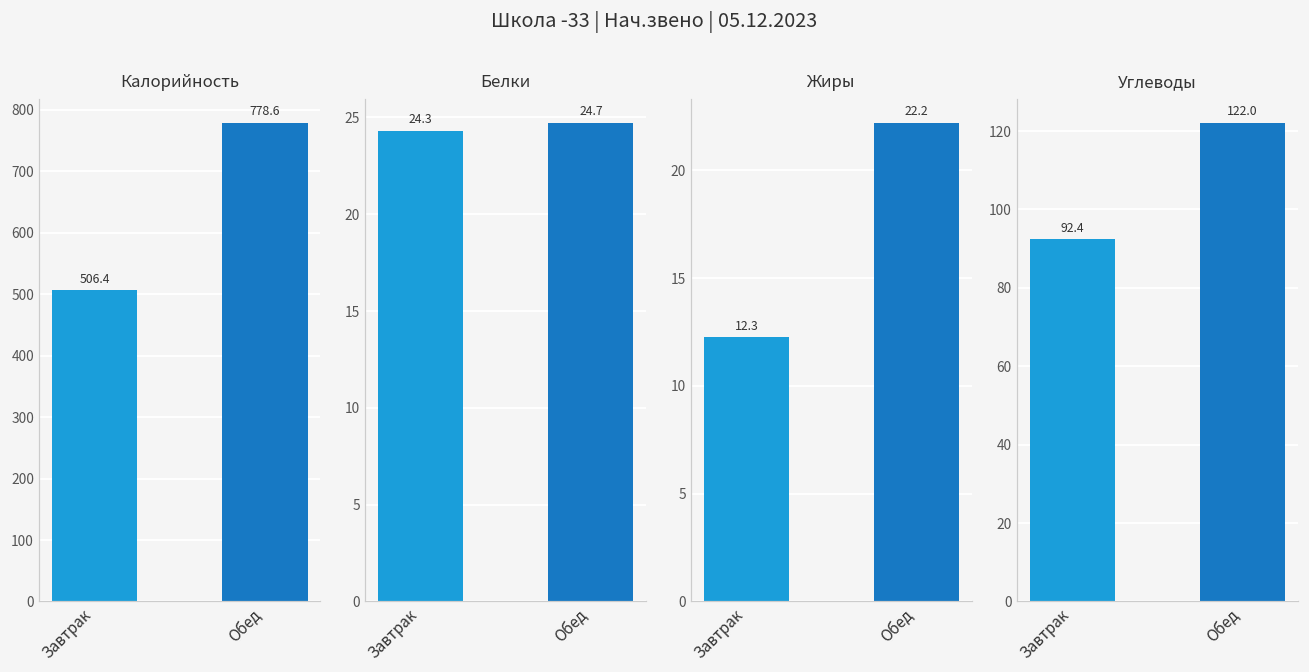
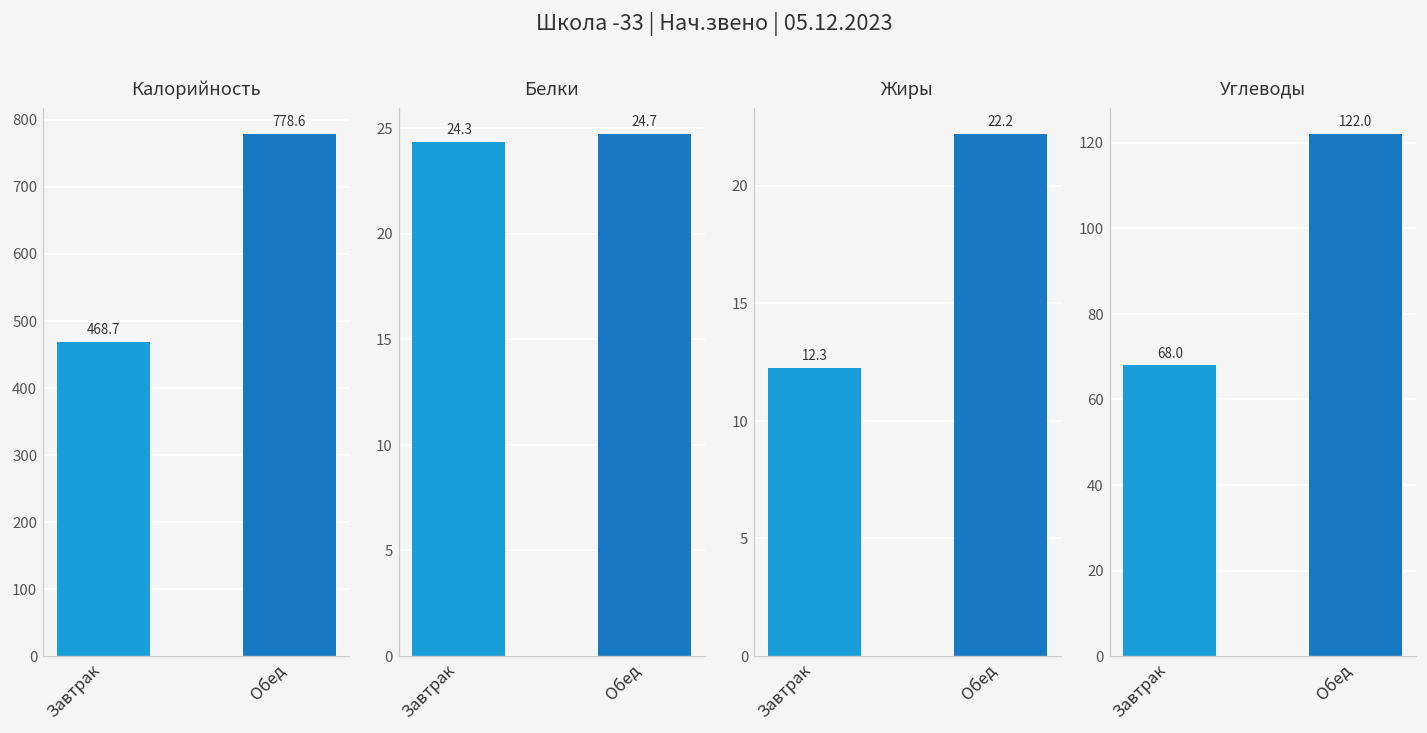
Калорийность, Завтрак: 506.4 -> 468.7
Углеводы, Завтрак: 92.4 -> 68.0
